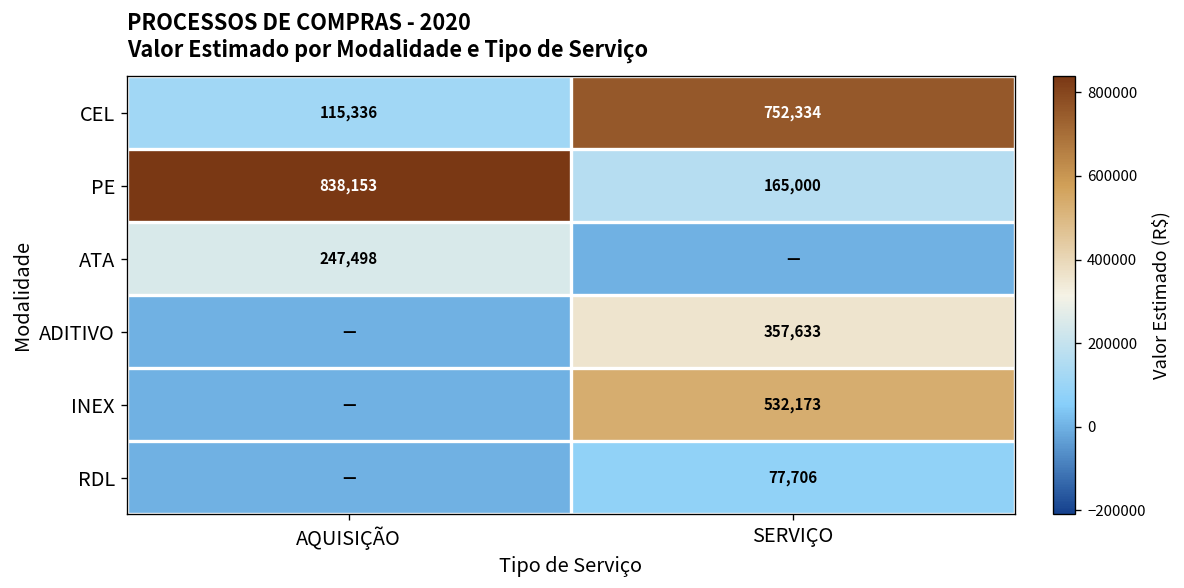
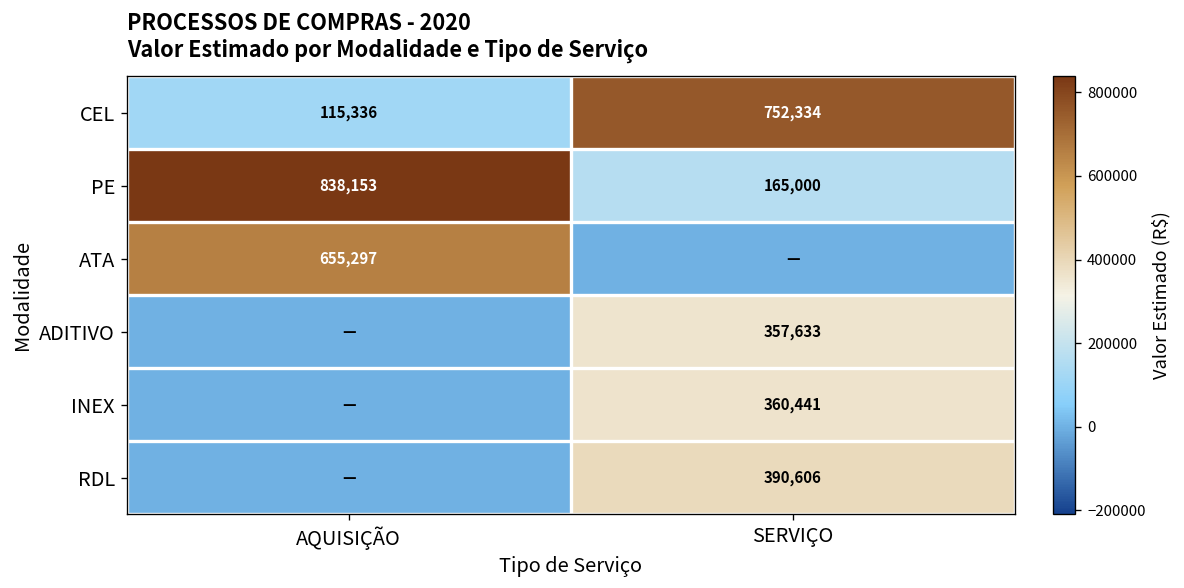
ATA, AQUISIÇÃO: 247,498 -> 655,297
INEX, SERVIÇO: 532,173 -> 360,441
RDL, SERVIÇO: 77,706 -> 390,606
